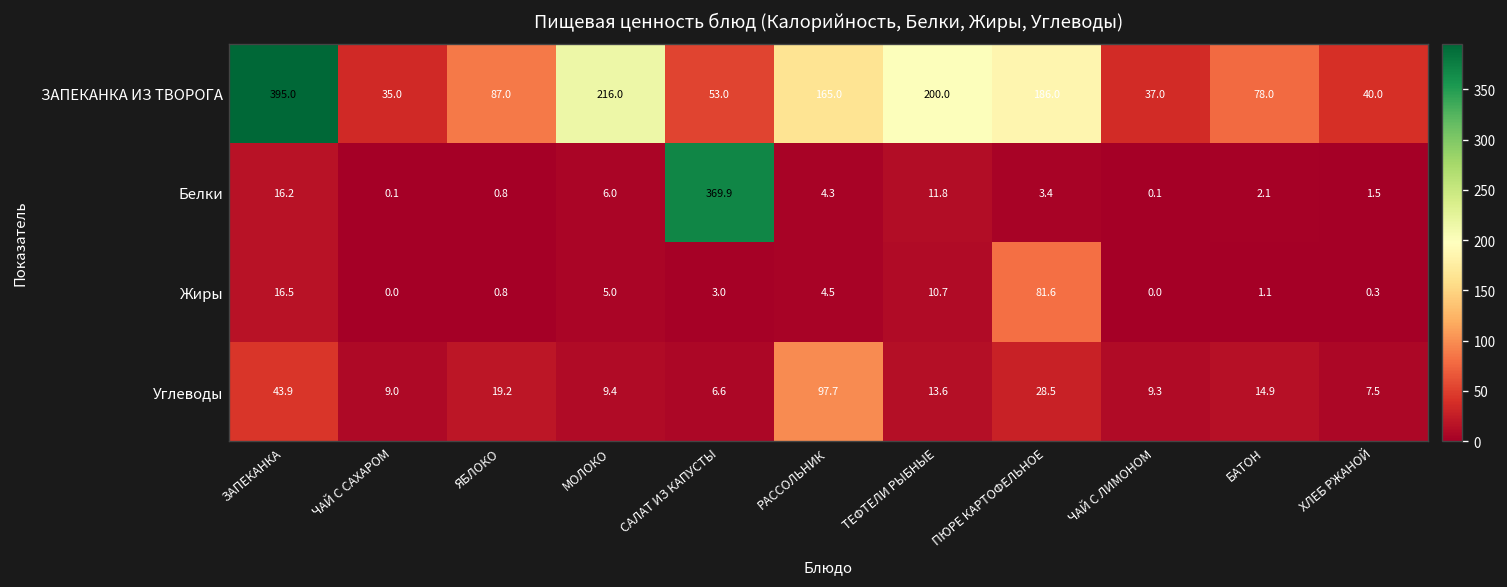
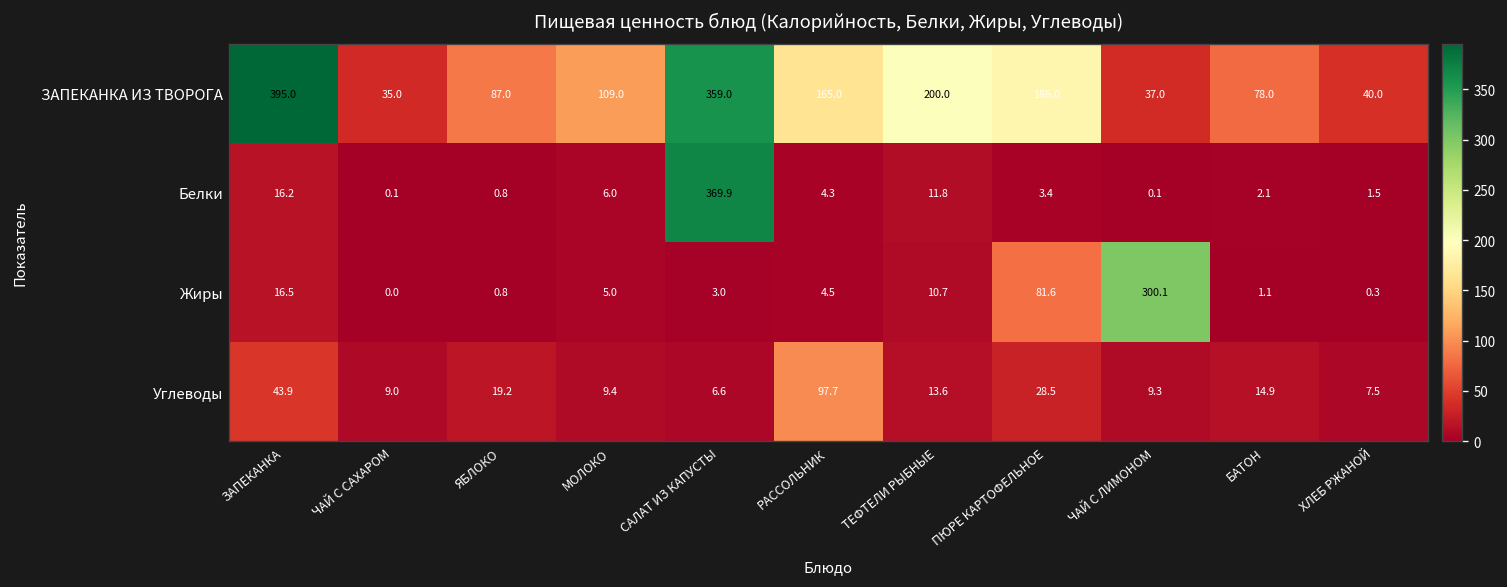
ЗАПЕКАНКА ИЗ ТВОРОГА, МОЛОКО: 216.0 -> 109.0
ЗАПЕКАНКА ИЗ ТВОРОГА, САЛАТ ИЗ КАПУСТЫ: 53.0 -> 359.0
Жиры, ЧАЙ С ЛИМОНОМ: 0.0 -> 300.1
